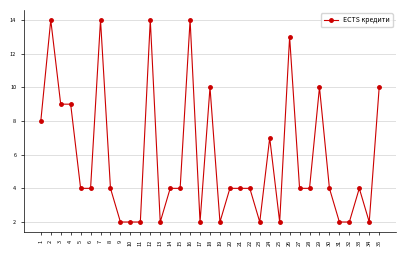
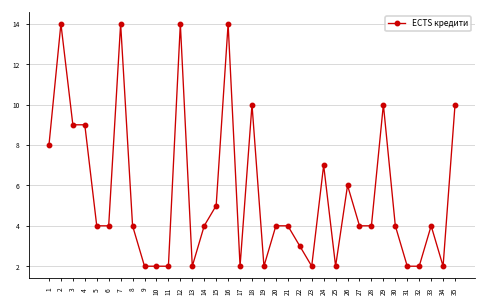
15: 4 -> 5
22: 4 -> 3
26: 13 -> 6
